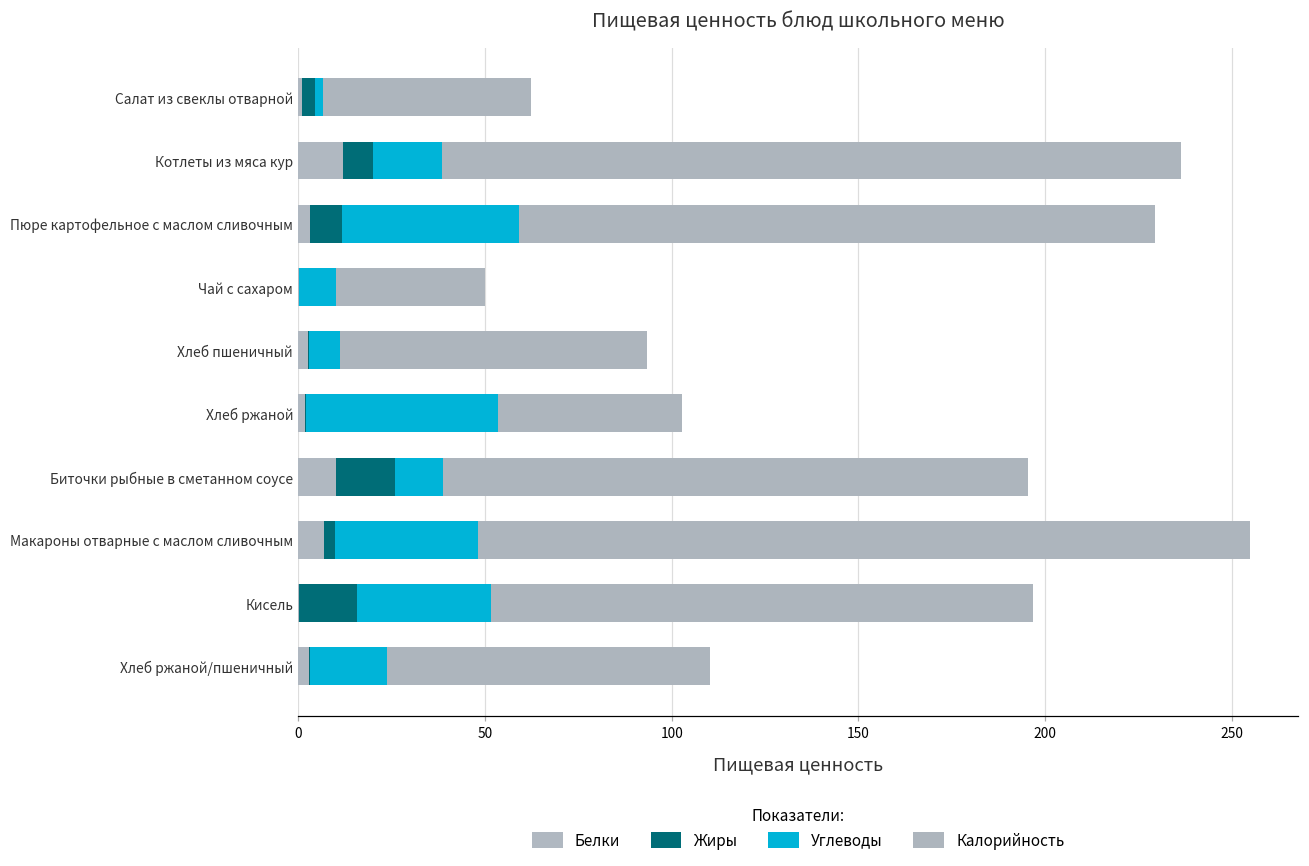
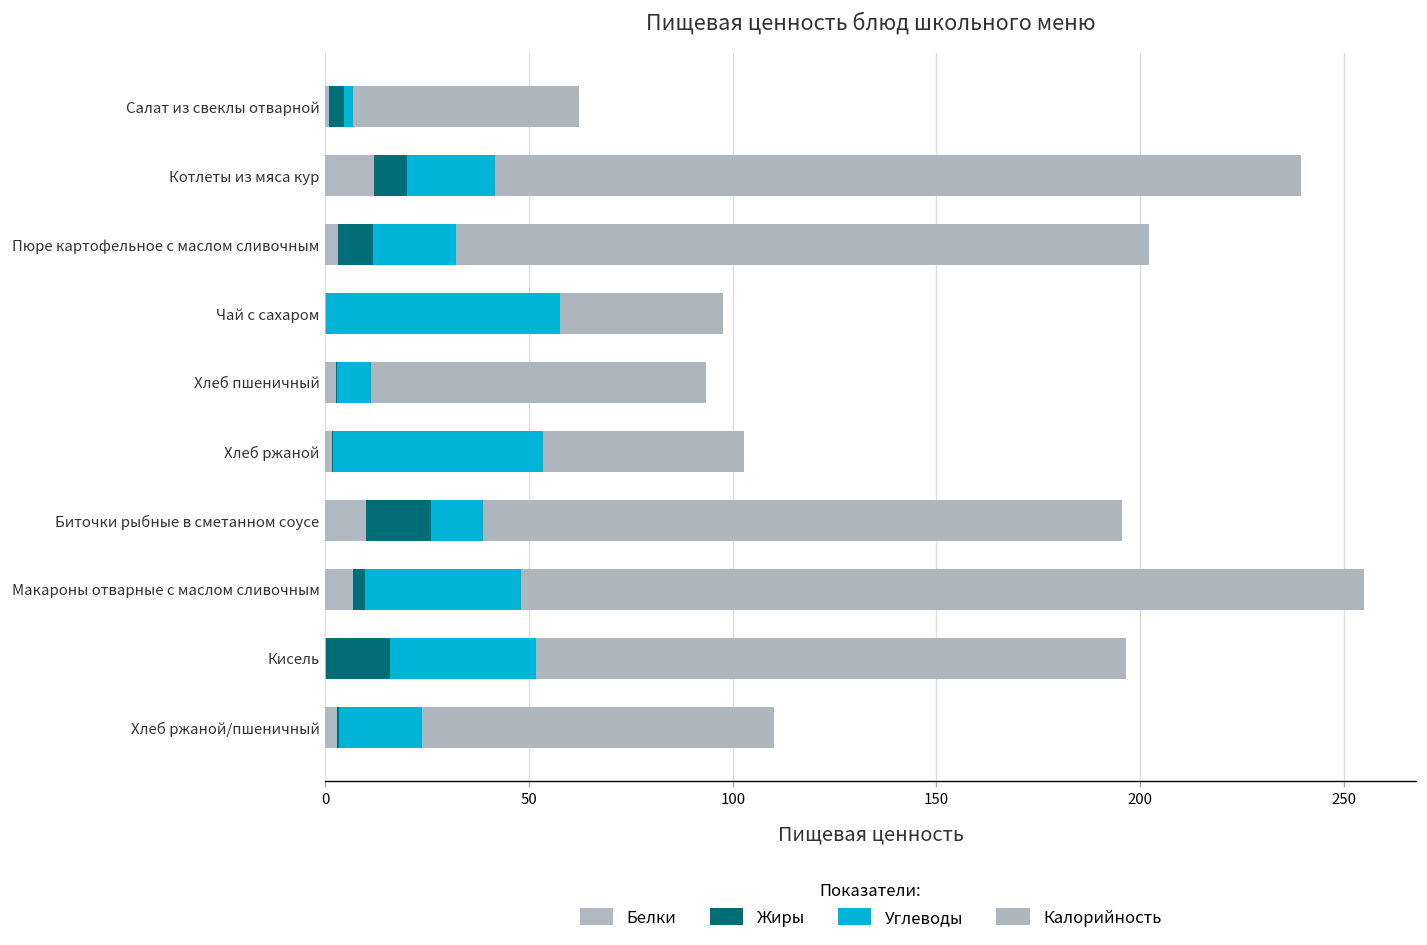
Углеводы, Котлеты из мяса кур: 19 -> 22
Углеводы, Пюре картофельное с маслом сливочным: 48 -> 21
Углеводы, Чай с сахаром: 10 -> 57
